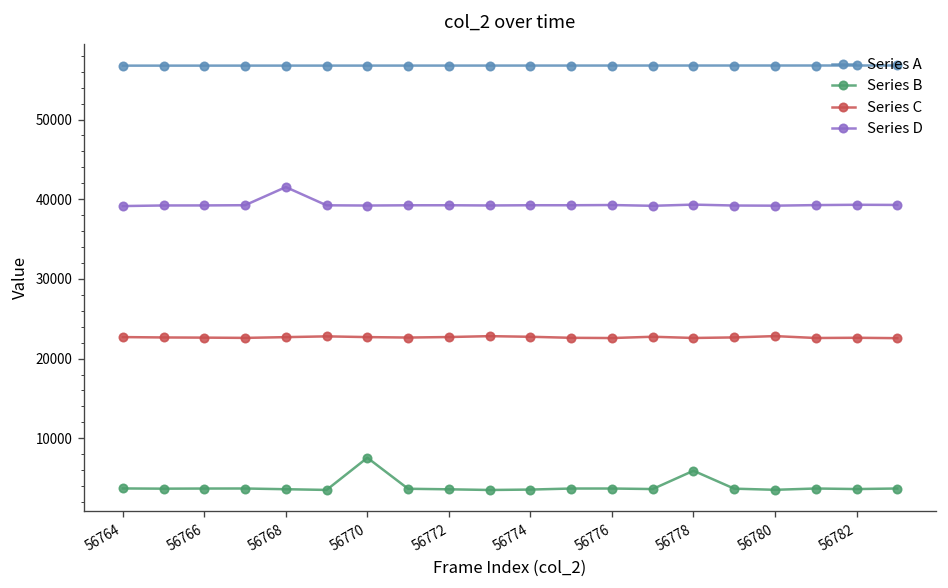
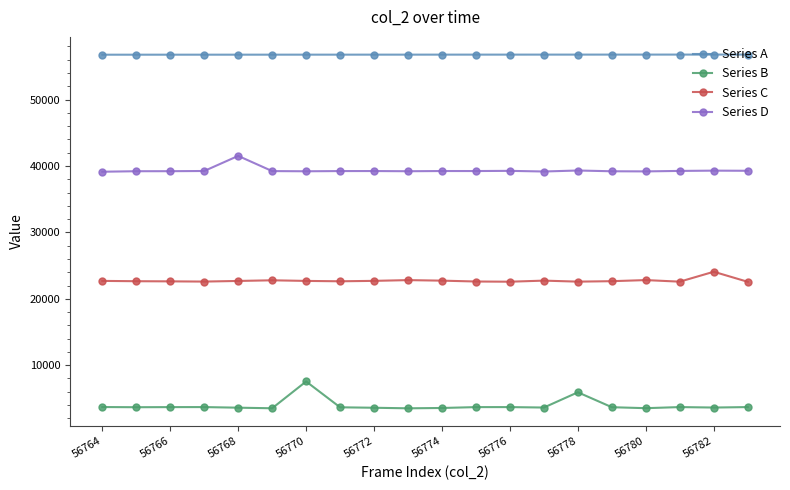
Series C, 56782: 23000 -> 24000
